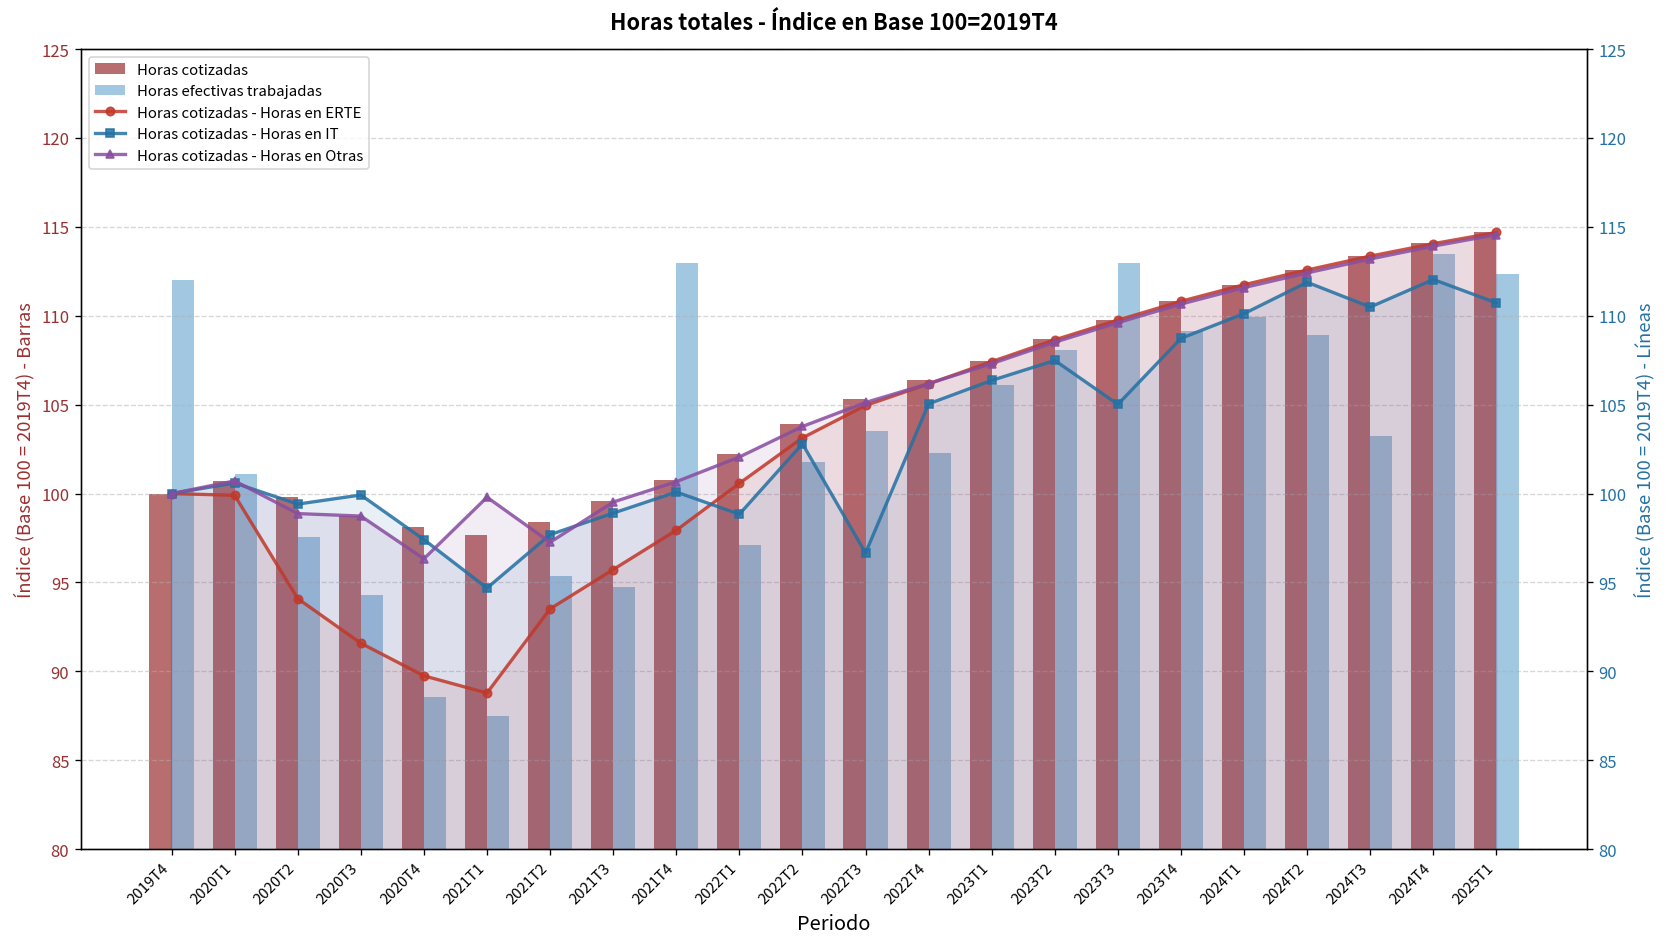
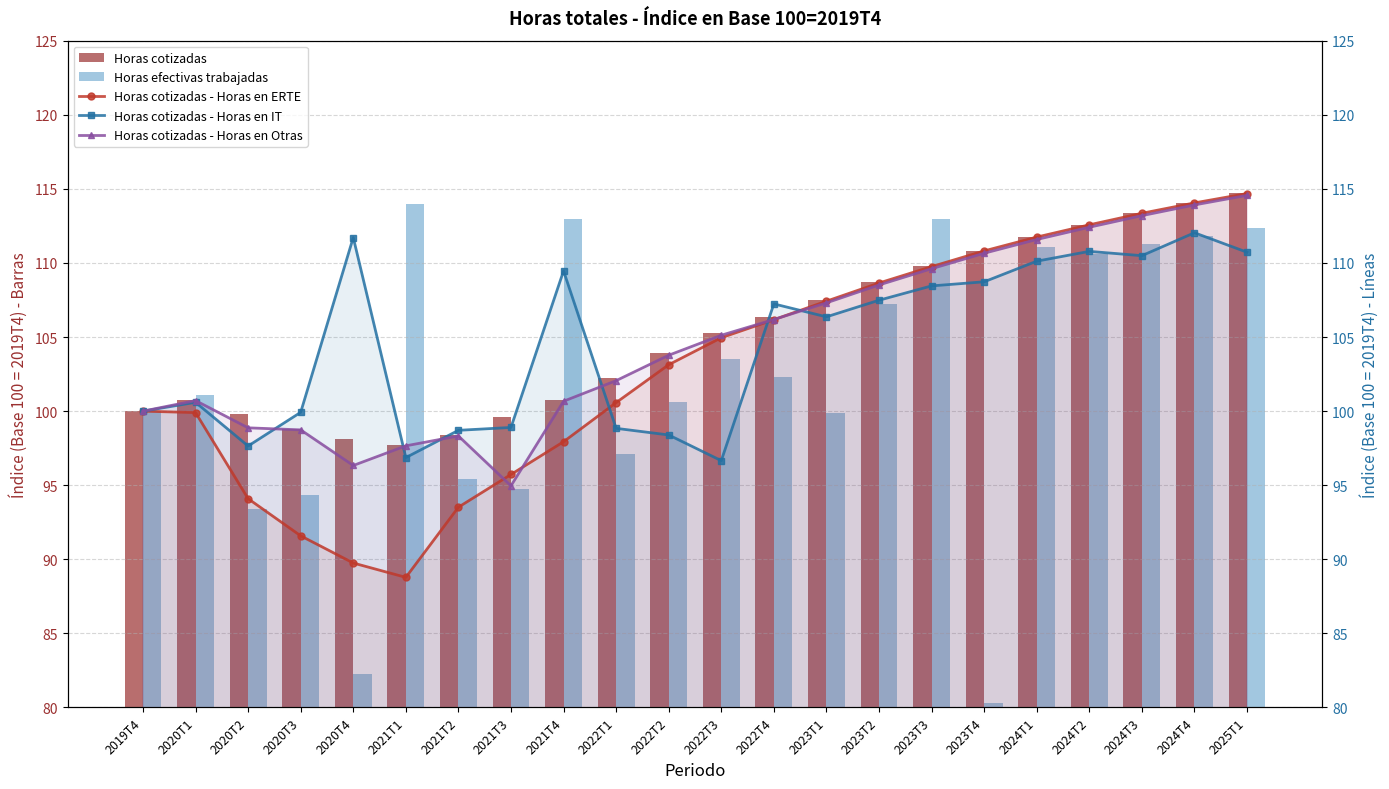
Horas efectivas trabajadas, 2019T4: 112 -> 100
Horas efectivas trabajadas, 2020T2: 97.5 -> 93.4
Horas efectivas trabajadas, 2020T4: 88.6 -> 82.3
Horas efectivas trabajadas, 2021T1: 87.5 -> 114.0
Horas efectivas trabajadas, 2022T2: 101.8 -> 100.6
Horas efectivas trabajadas, 2023T1: 106.1 -> 99.9
Horas efectivas trabajadas, 2023T2: 108.1 -> 107.3
Horas efectivas trabajadas, 2023T4: 109.1 -> 80.3
Horas efectivas trabajadas, 2024T1: 109.9 -> 111.1
Horas efectivas trabajadas, 2024T2: 108.9 -> 110.6
Horas efectivas trabajadas, 2024T3: 103.2 -> 111.3
Horas efectivas trabajadas, 2024T4: 113.4 -> 111.8
Horas cotizadas - Horas en IT, 2020T2: 99.4 -> 97.6
Horas cotizadas - Horas en IT, 2020T4: 97.4 -> 111.7
Horas cotizadas - Horas en IT, 2021T1: 94.7 -> 96.9
Horas cotizadas - Horas en Otras, 2021T1: 99.8 -> 97.7
Horas cotizadas - Horas en IT, 2021T2: 97.7 -> 98.7
Horas cotizadas - Horas en Otras, 2021T2: 97.3 -> 98.3
Horas cotizadas - Horas en Otras, 2021T3: 99.5 -> 95.0
Horas cotizadas - Horas en IT, 2021T4: 100.1 -> 109.5
Horas cotizadas - Horas en IT, 2022T2: 102.8 -> 98.4
Horas cotizadas - Horas en IT, 2022T4: 105.0 -> 107.2
Horas cotizadas - Horas en IT, 2023T3: 105.0 -> 108.5
Horas cotizadas - Horas en IT, 2024T2: 111.9 -> 110.8
